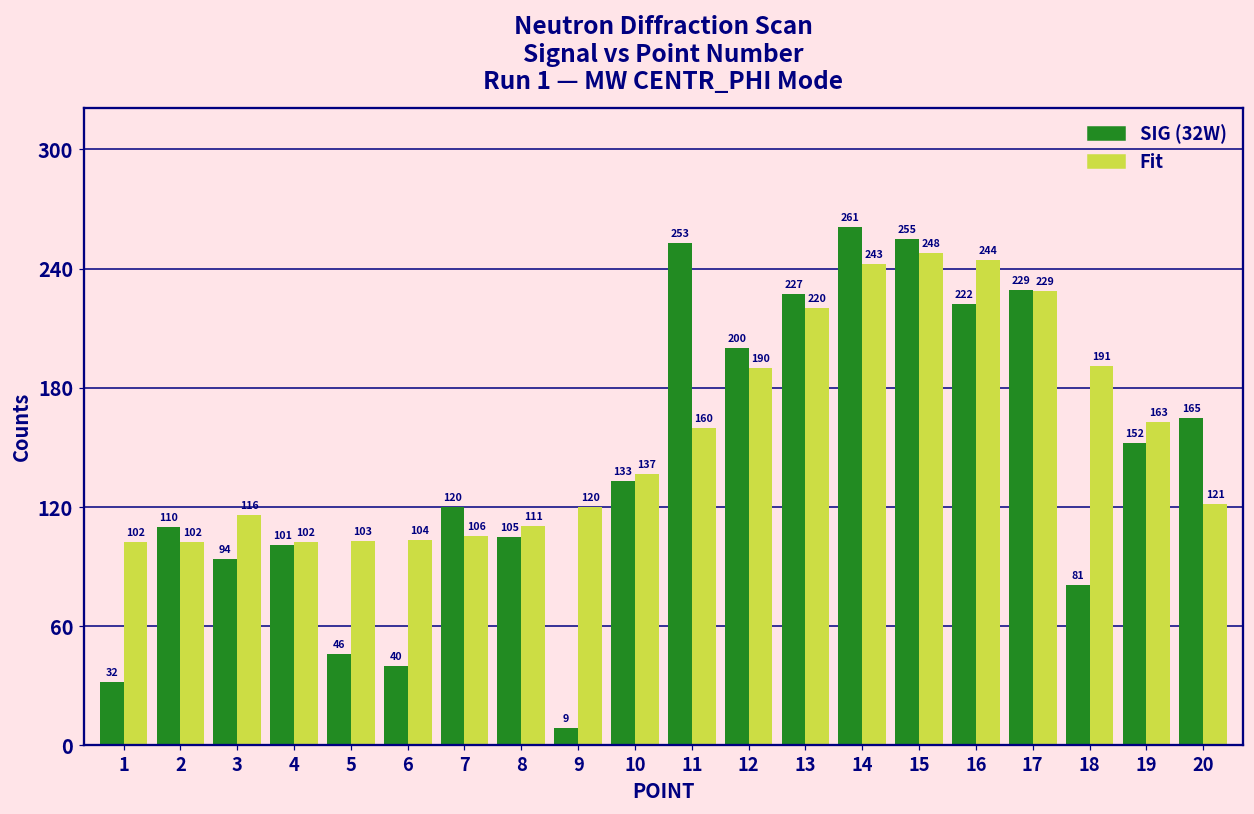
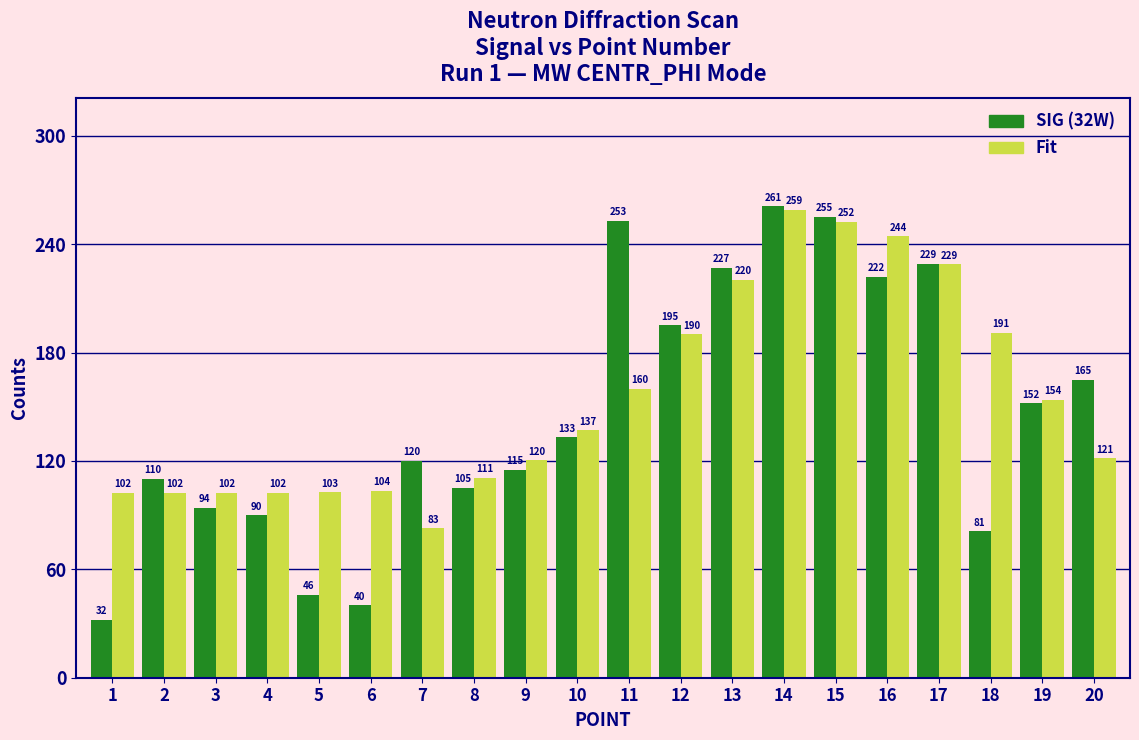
Fit, 3: 116 -> 102
SIG (32W), 4: 101 -> 90
Fit, 7: 106 -> 83
SIG (32W), 9: 9 -> 115
SIG (32W), 12: 200 -> 195
Fit, 14: 243 -> 259
Fit, 15: 248 -> 252
Fit, 19: 163 -> 154
